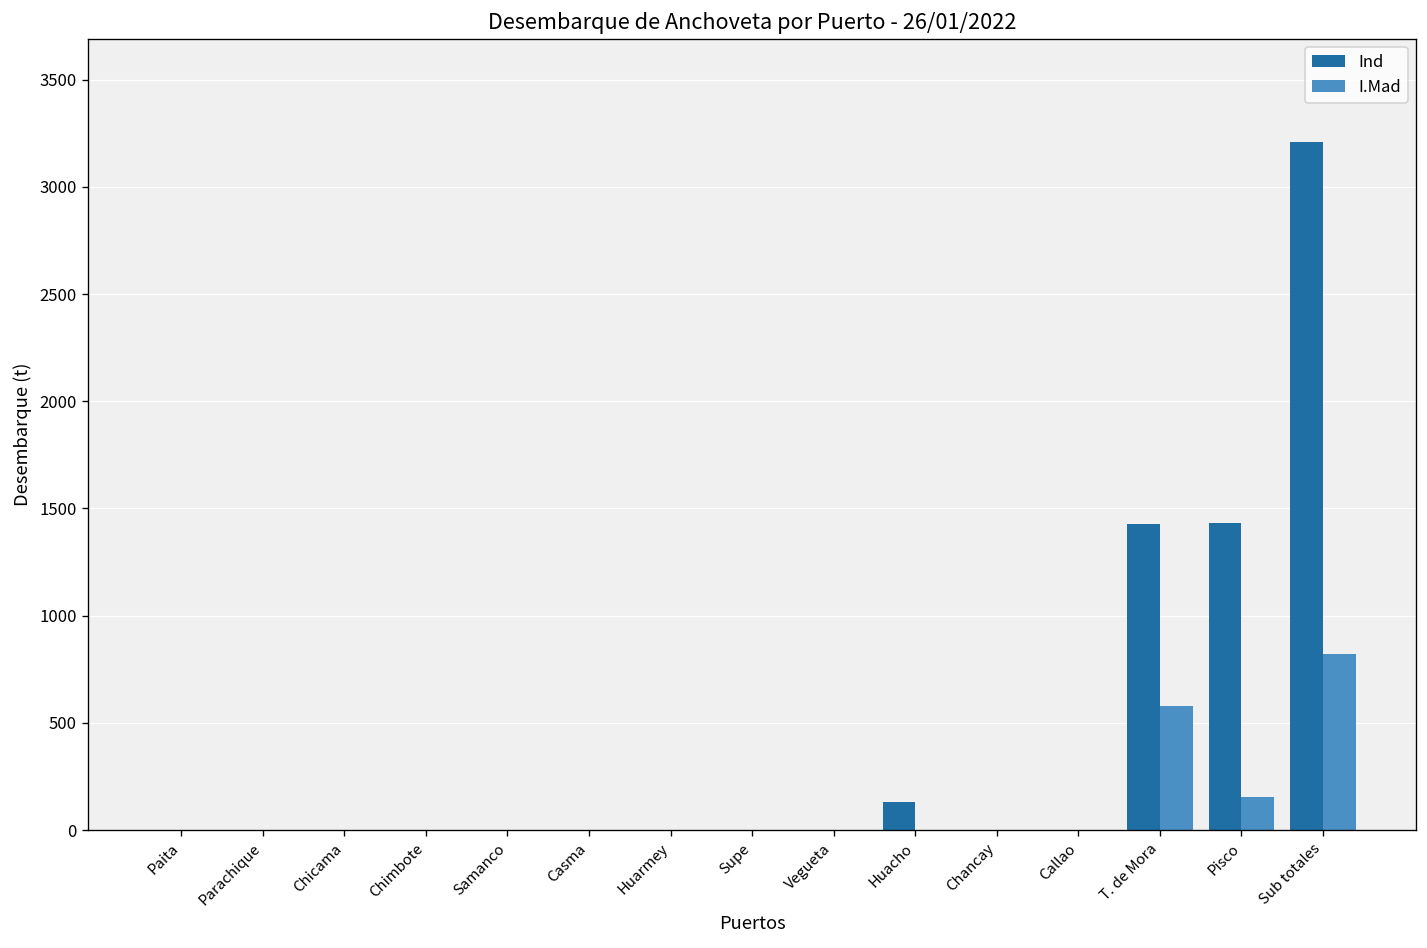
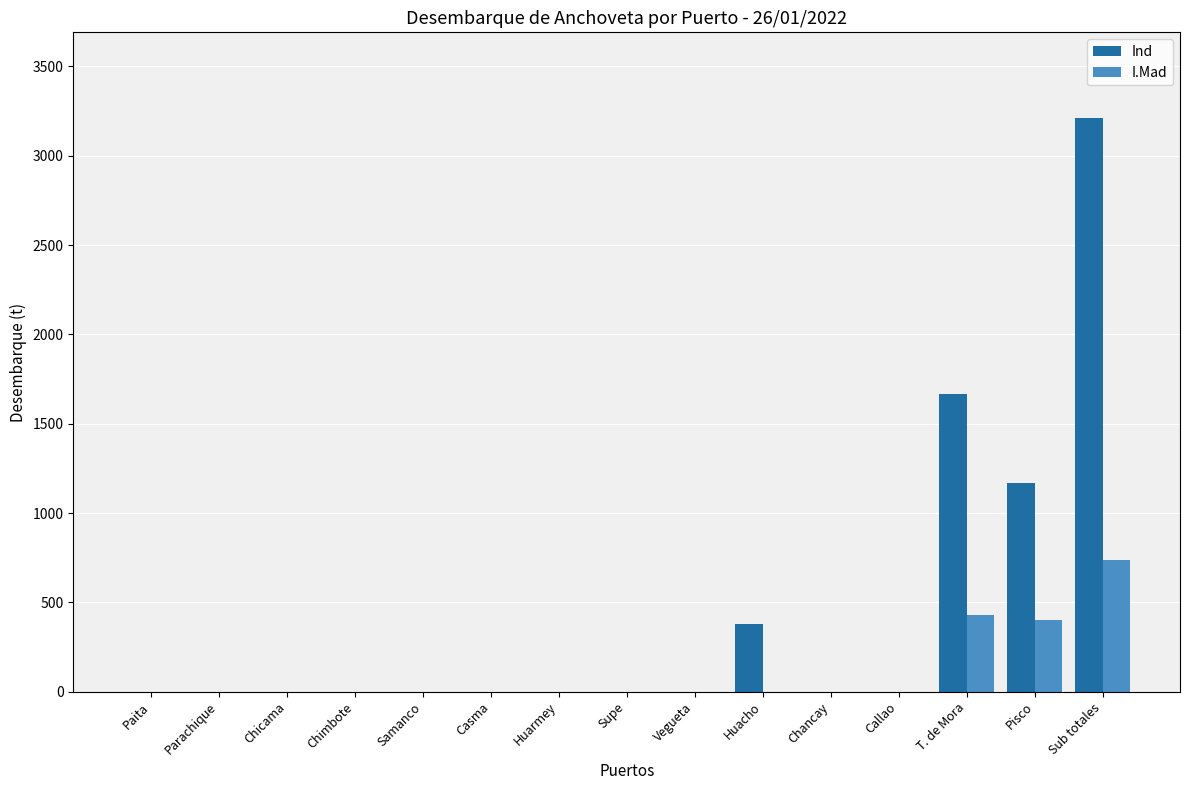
Ind, Huacho: 130 -> 380
Ind, T. de Mora: 1430 -> 1670
I.Mad, T. de Mora: 580 -> 430
Ind, Pisco: 1430 -> 1170
I.Mad, Pisco: 160 -> 400
I.Mad, Sub totales: 820 -> 730
